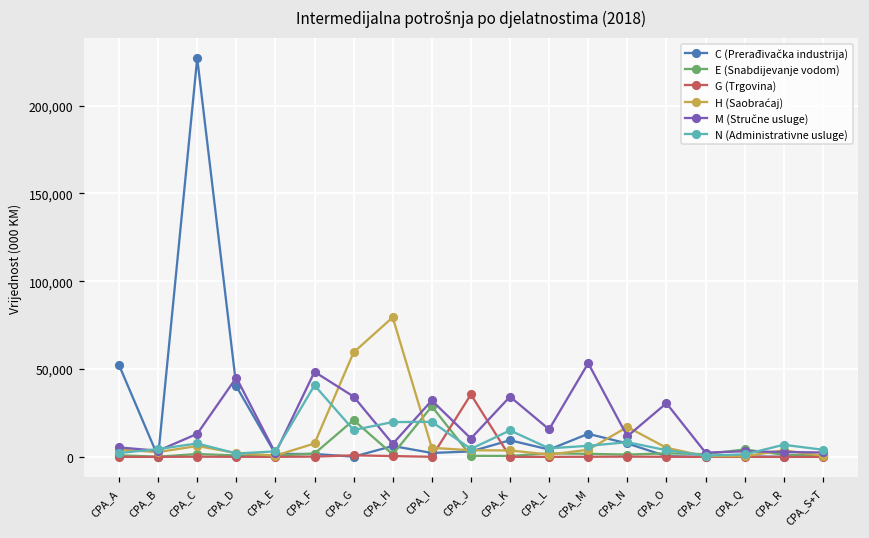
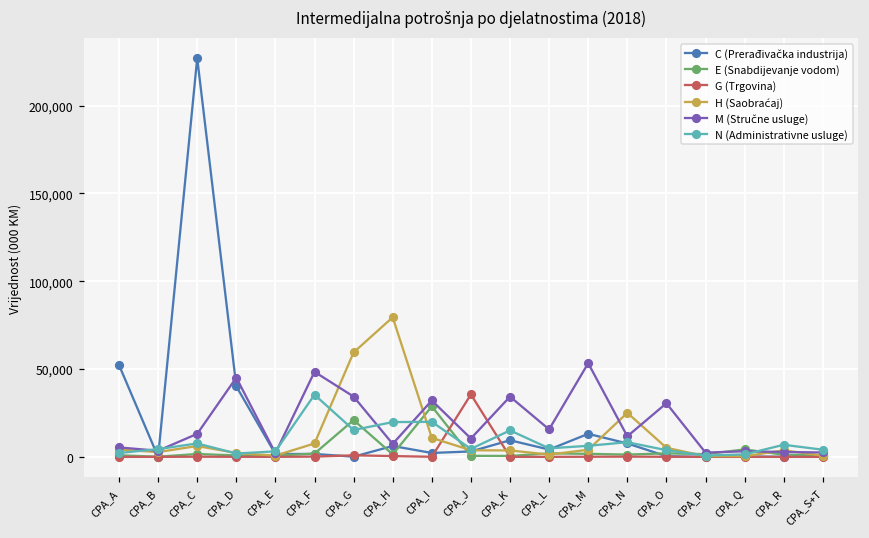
N (Administrativne usluge), CPA_F: 41,000 -> 35,000
H (Saobraćaj), CPA_I: 5,000 -> 11,000
H (Saobraćaj), CPA_N: 17,000 -> 25,000
